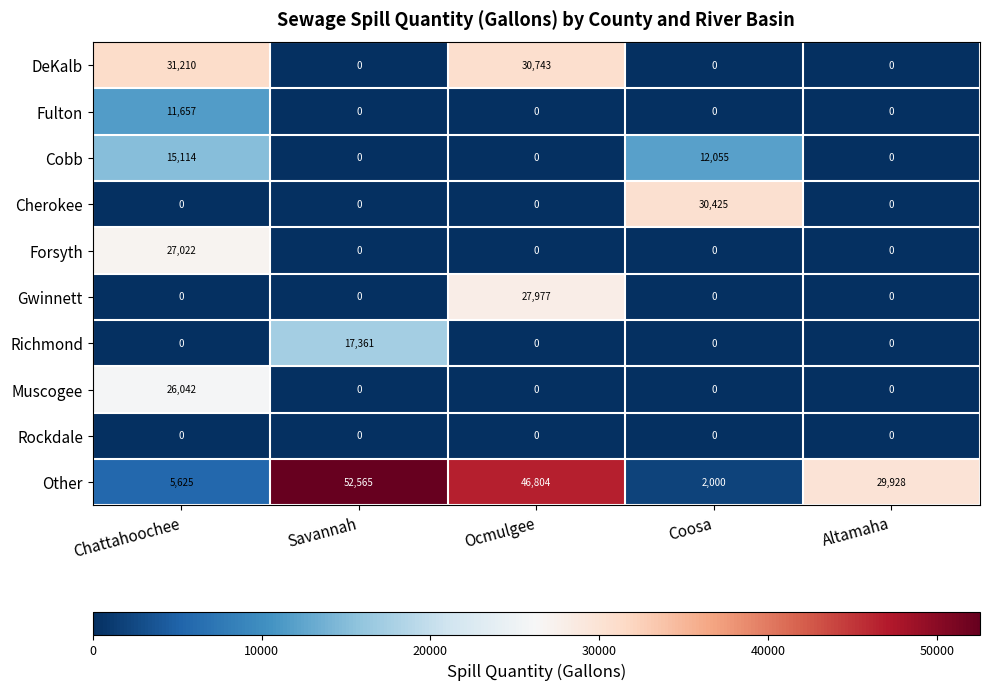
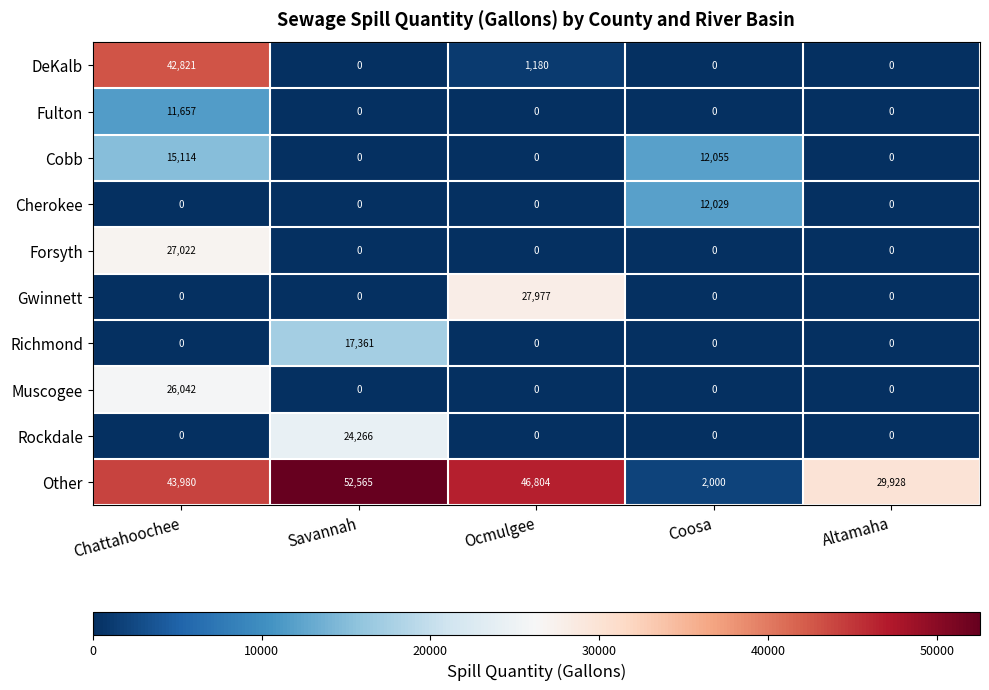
DeKalb, Chattahoochee: 31,210 -> 42,821
DeKalb, Ocmulgee: 30,743 -> 1,180
Cherokee, Coosa: 30,425 -> 12,029
Rockdale, Savannah: 0 -> 24,266
Other, Chattahoochee: 5,625 -> 43,980
